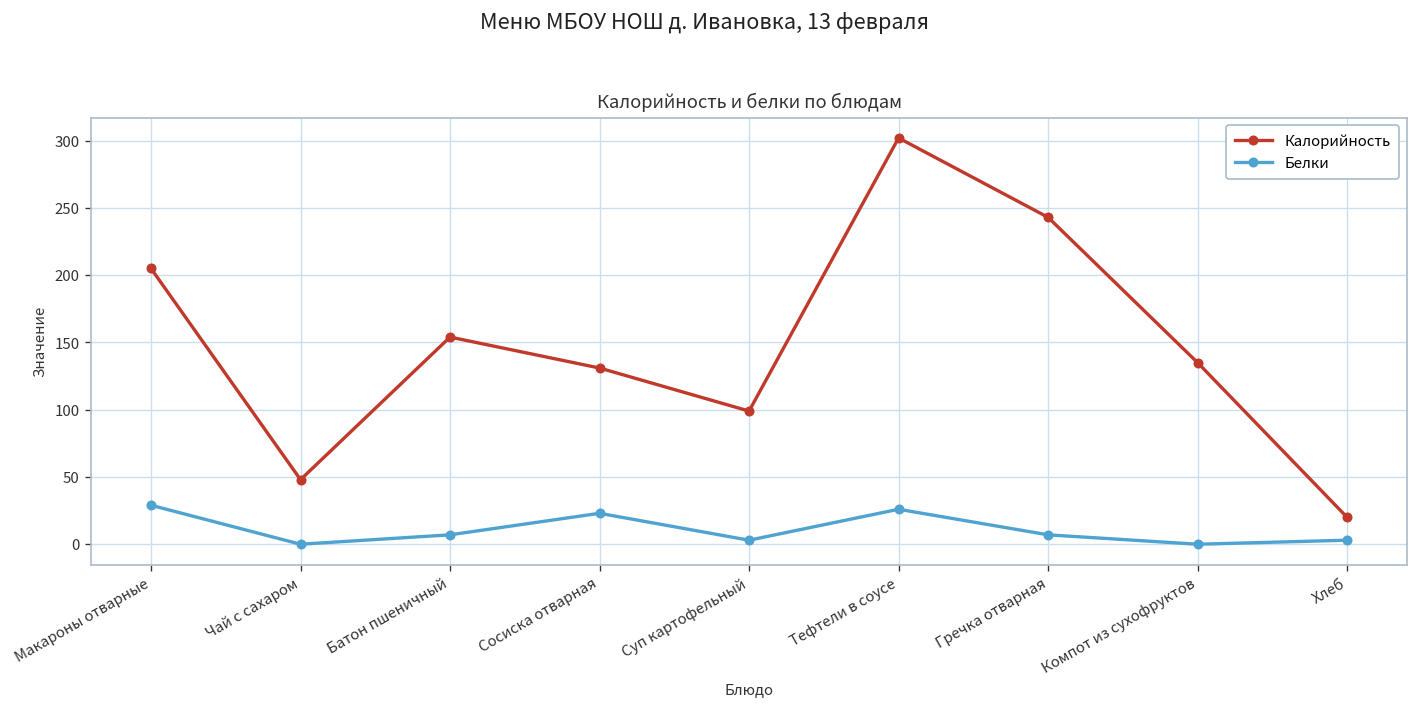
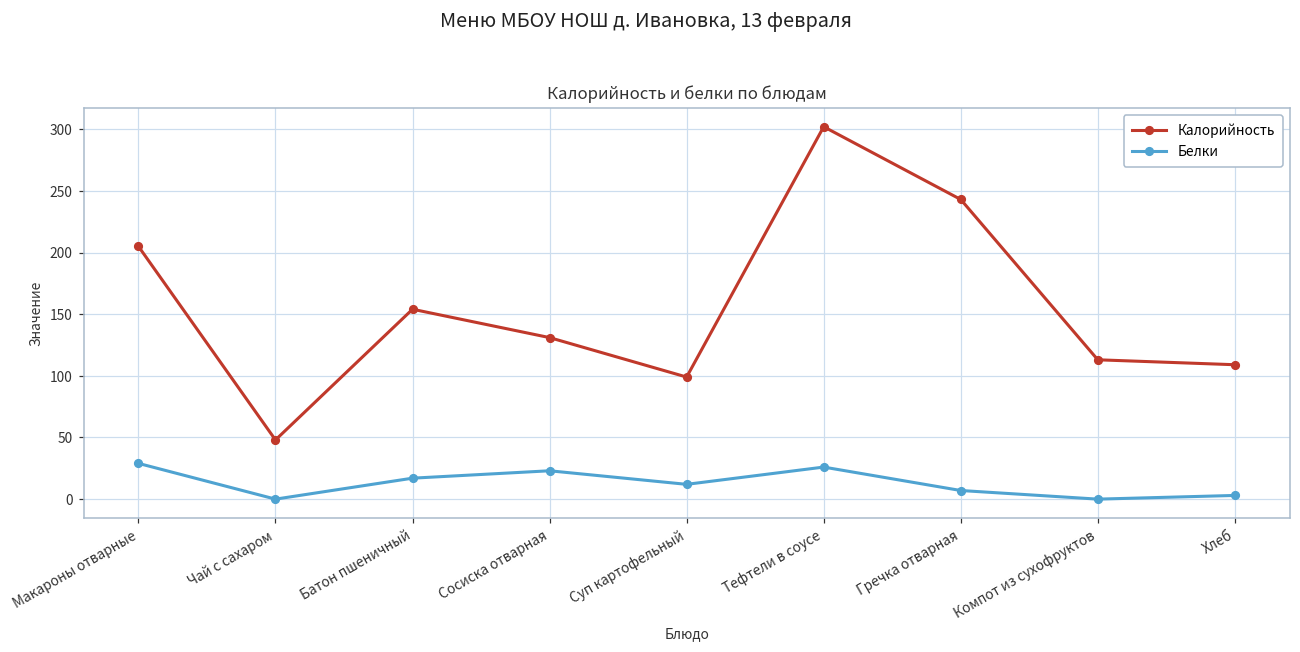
Белки, Батон пшеничный: 7 -> 17
Белки, Суп картофельный: 3 -> 12
Калорийность, Компот из сухофруктов: 135 -> 113
Калорийность, Хлеб: 20 -> 109
